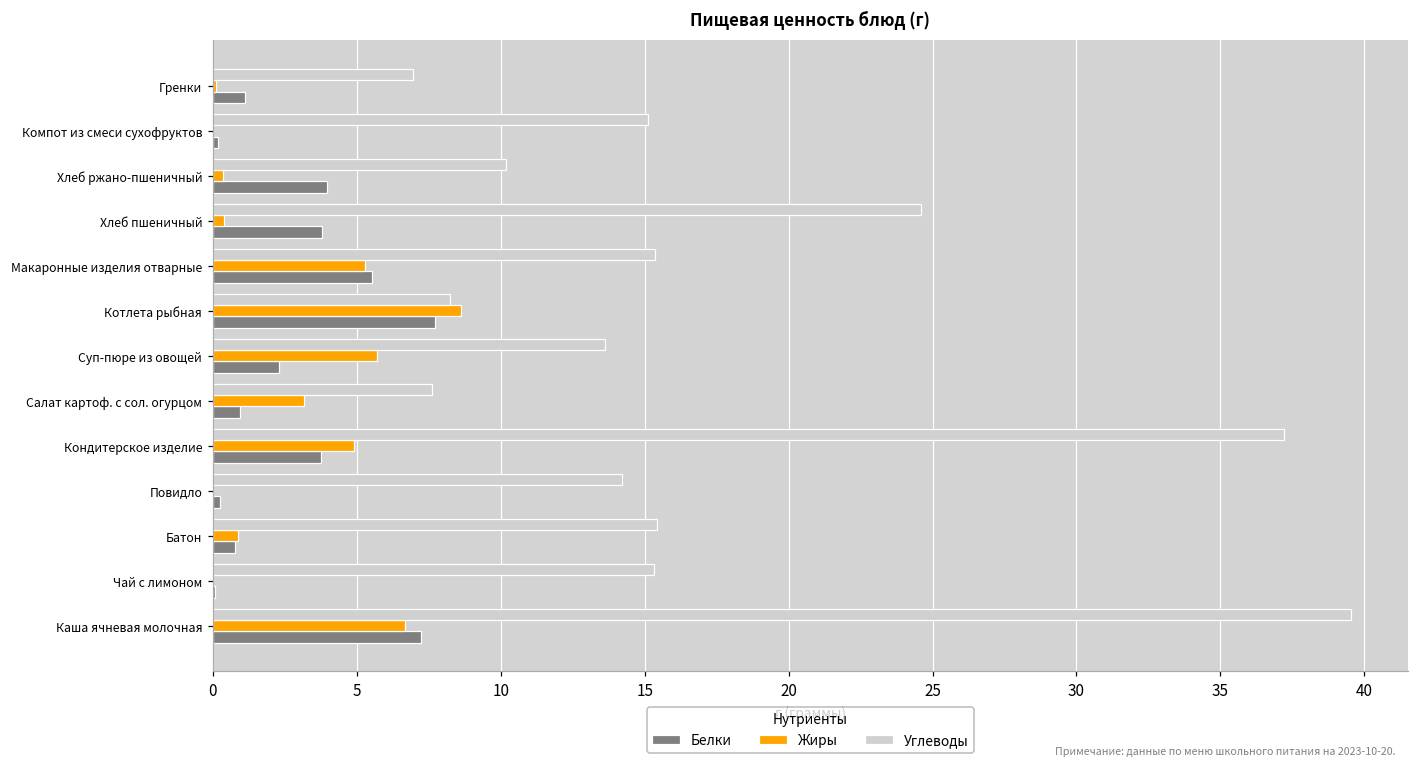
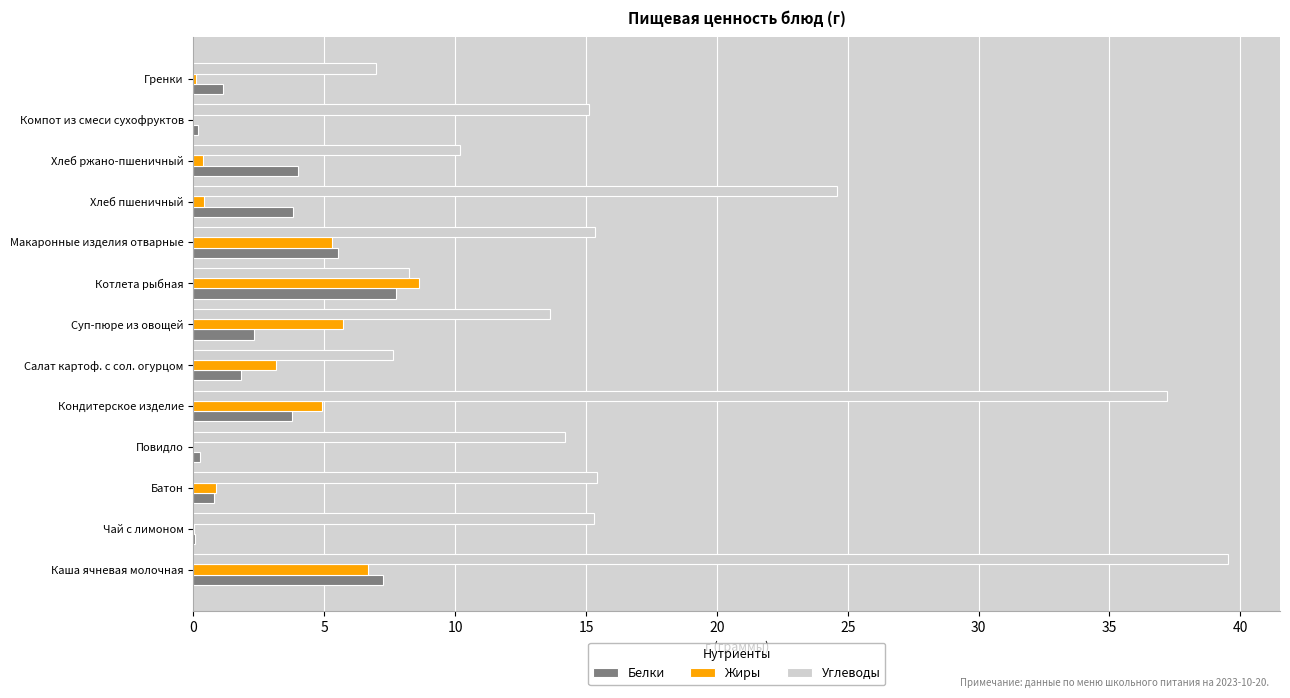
Белки, Салат картоф. с сол. огурцом: 1.0 -> 1.8
